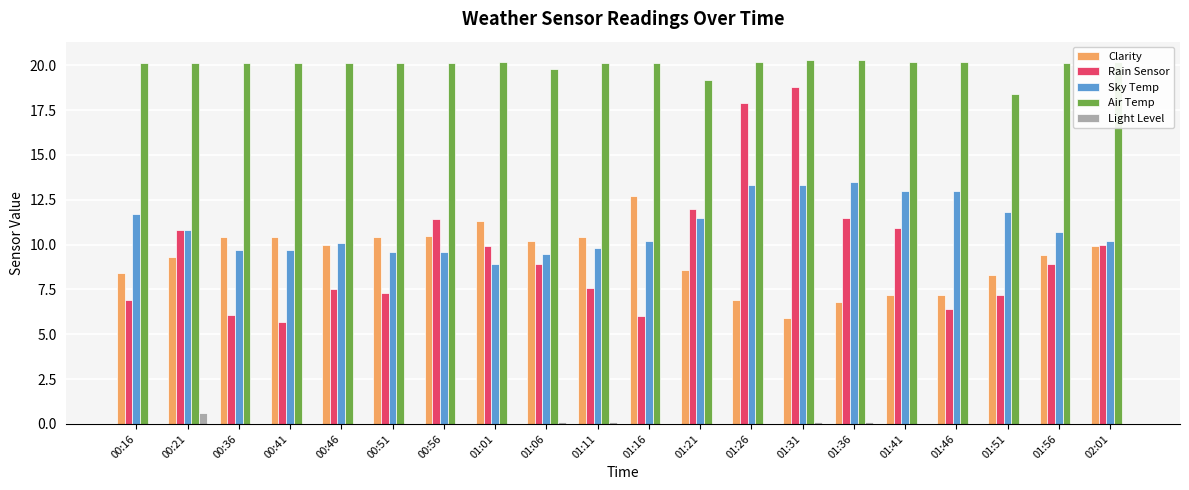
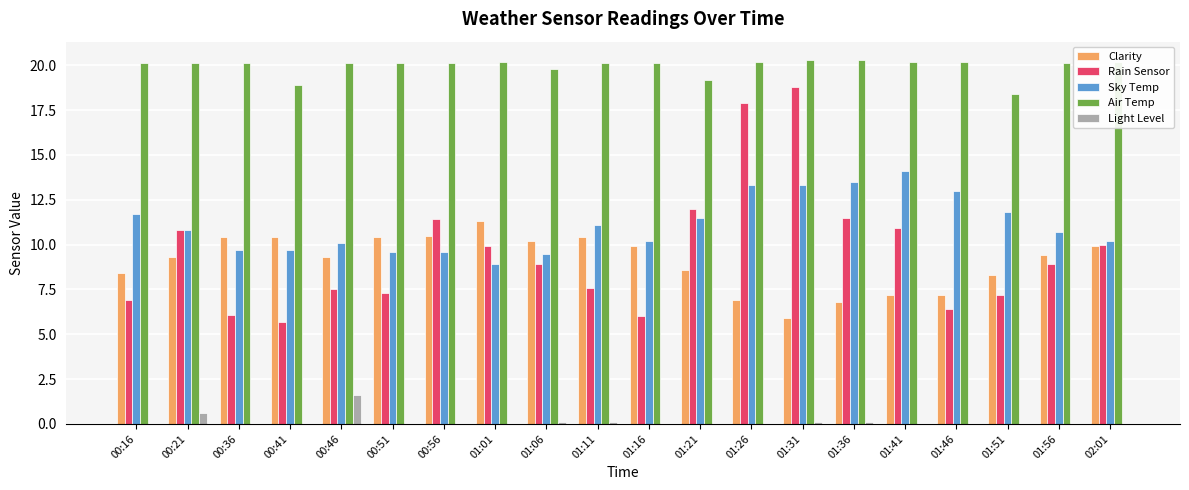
Air Temp, 00:41: 20.1 -> 18.9
Clarity, 00:46: 10.0 -> 9.3
Light Level, 00:46: 0.0 -> 1.6
Sky Temp, 01:11: 9.8 -> 11.1
Clarity, 01:16: 12.7 -> 9.9
Sky Temp, 01:41: 13.0 -> 14.1
